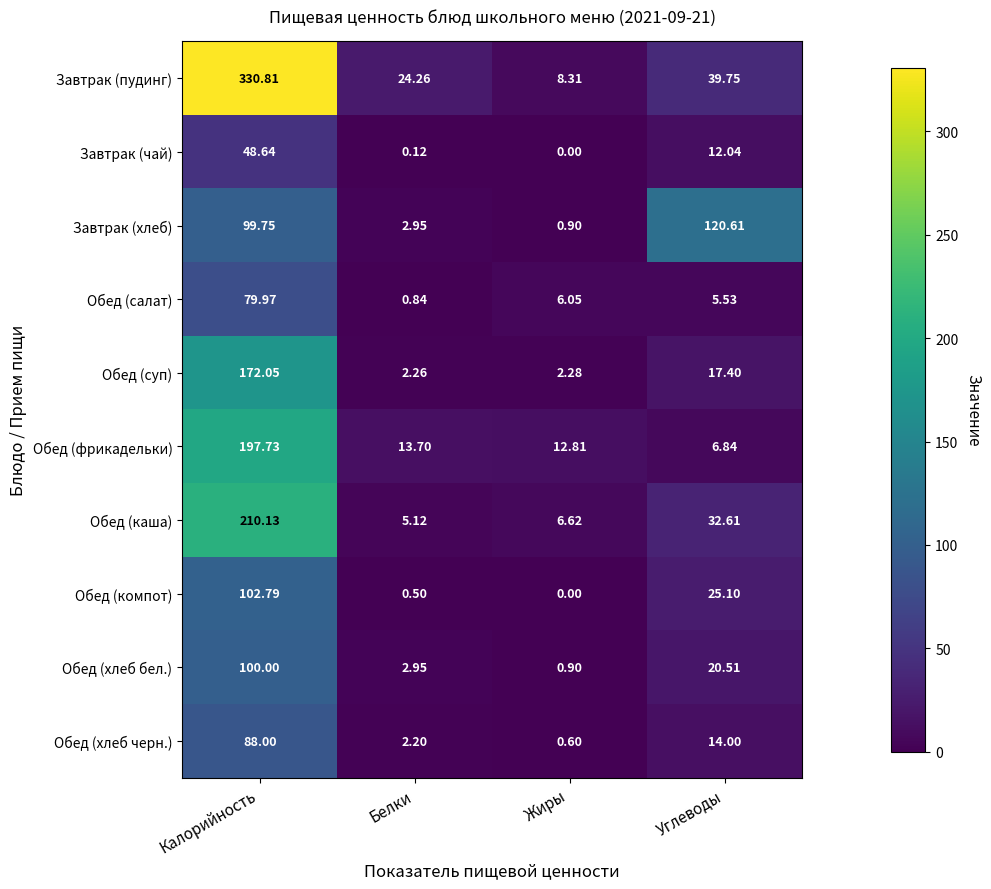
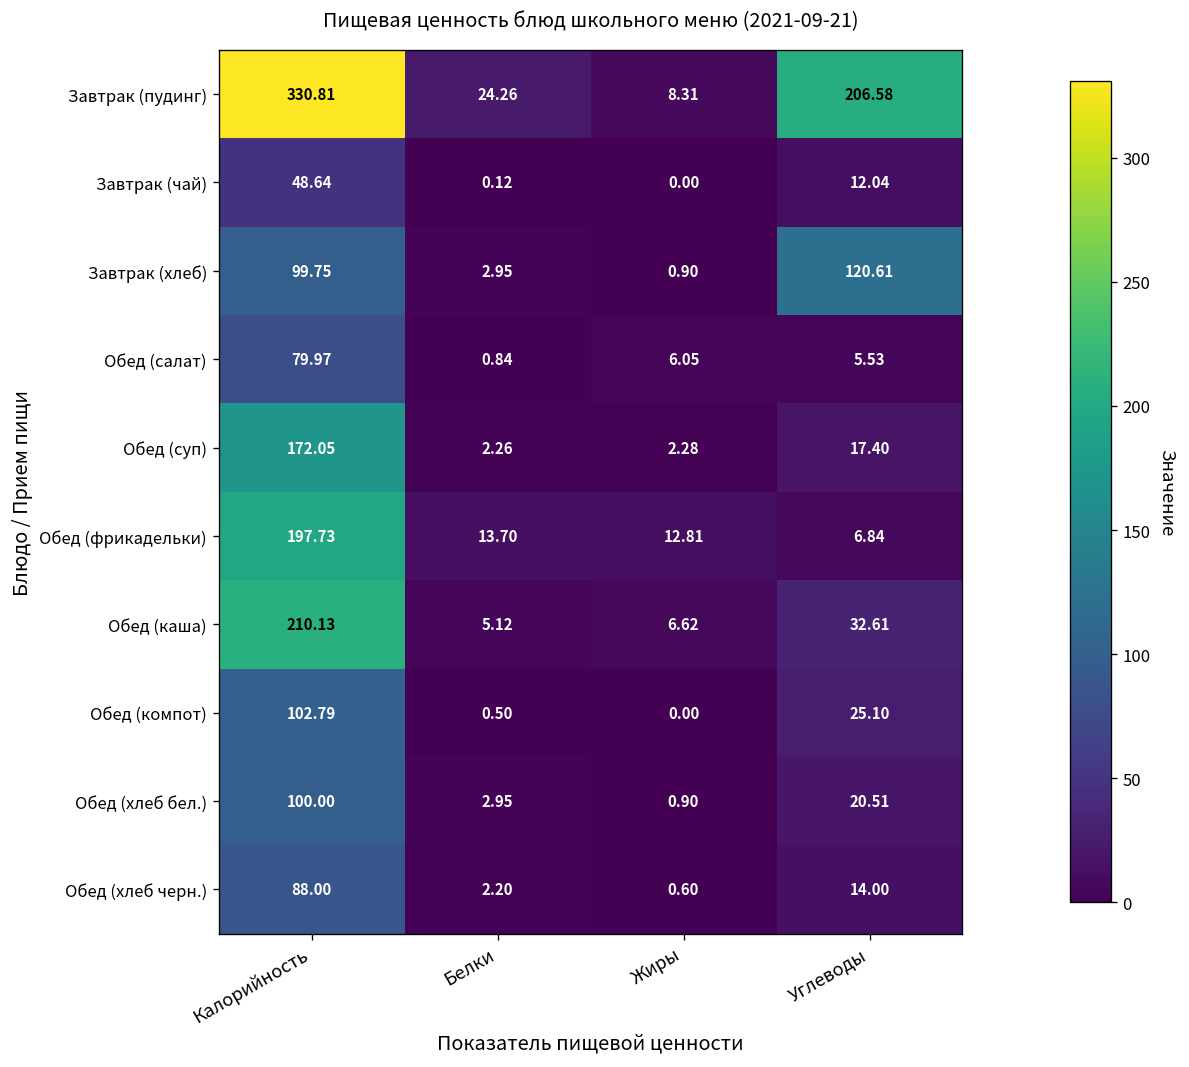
Завтрак (пудинг), Углеводы: 39.75 -> 206.58
